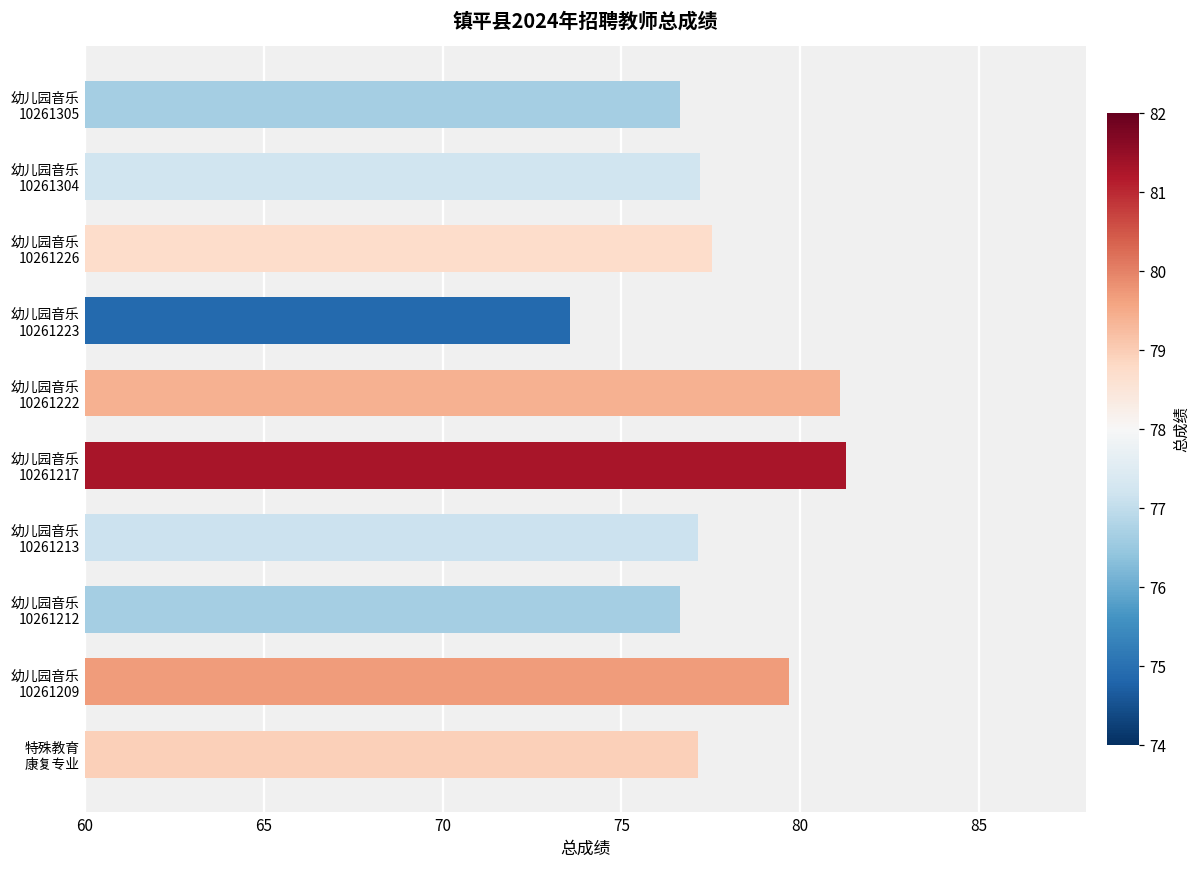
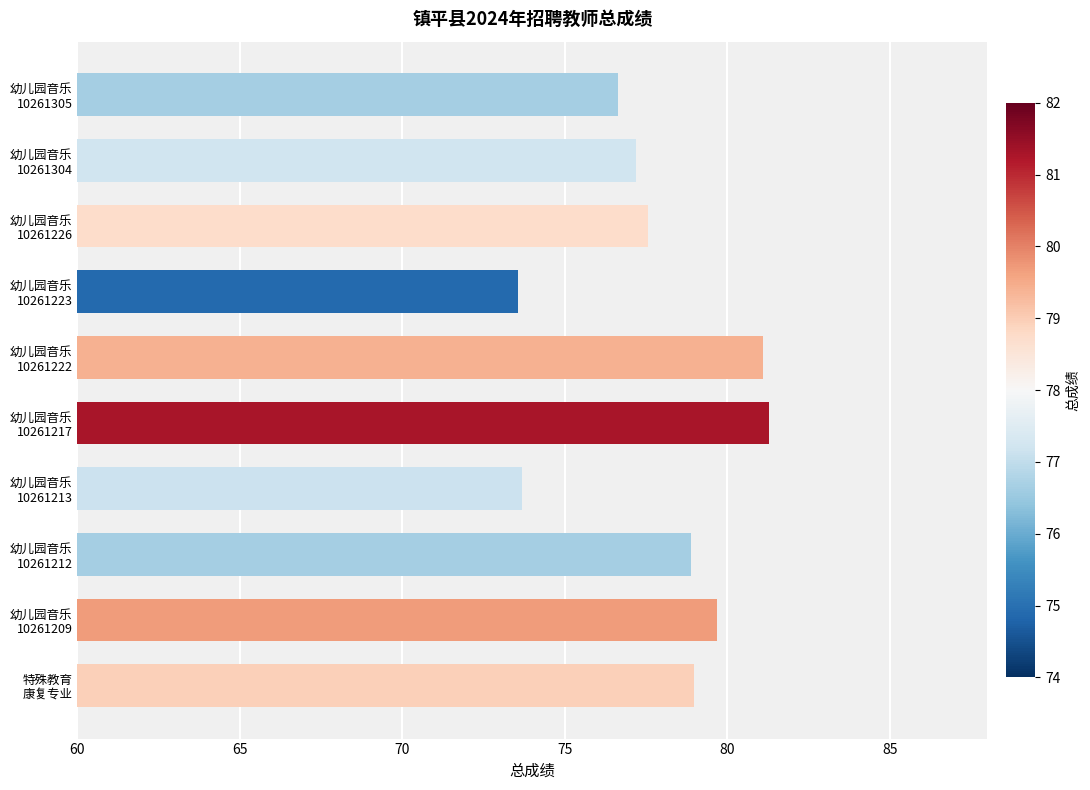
幼儿园音乐 10261213: 77.1 -> 73.7
幼儿园音乐 10261212: 76.6 -> 78.9
特殊教育 康复专业: 77.1 -> 79.0
